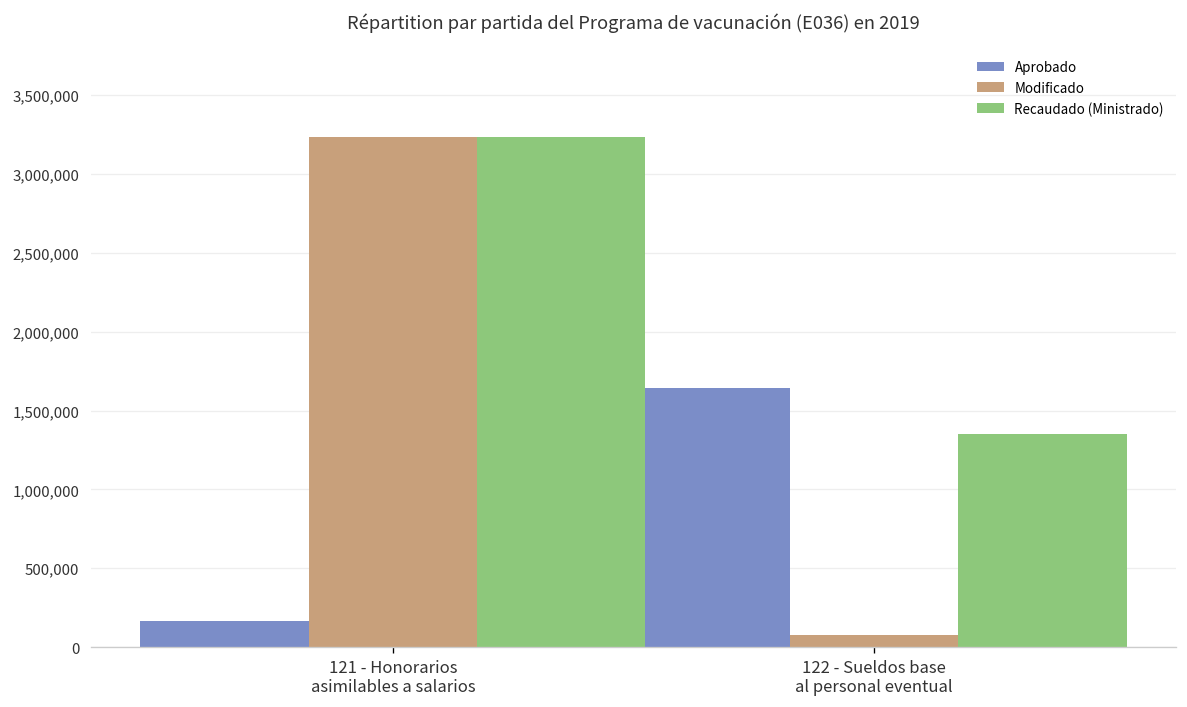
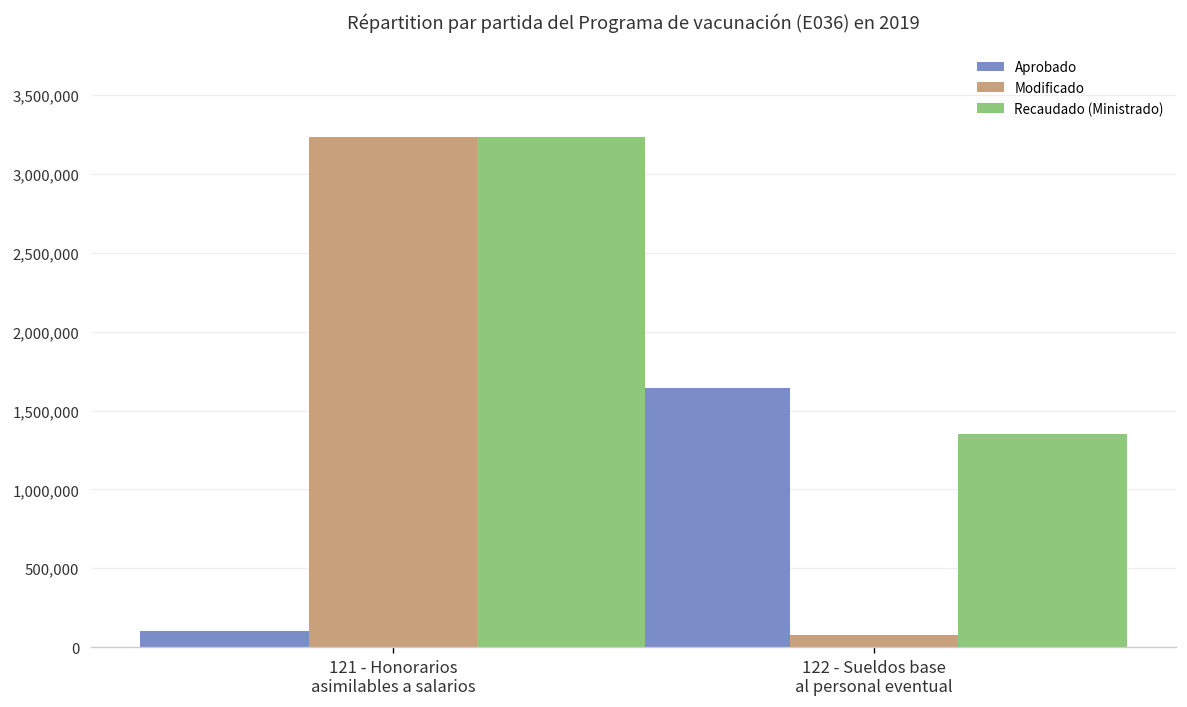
Aprobado, 121 - Honorarios asimilables a salarios: 170,000 -> 100,000
